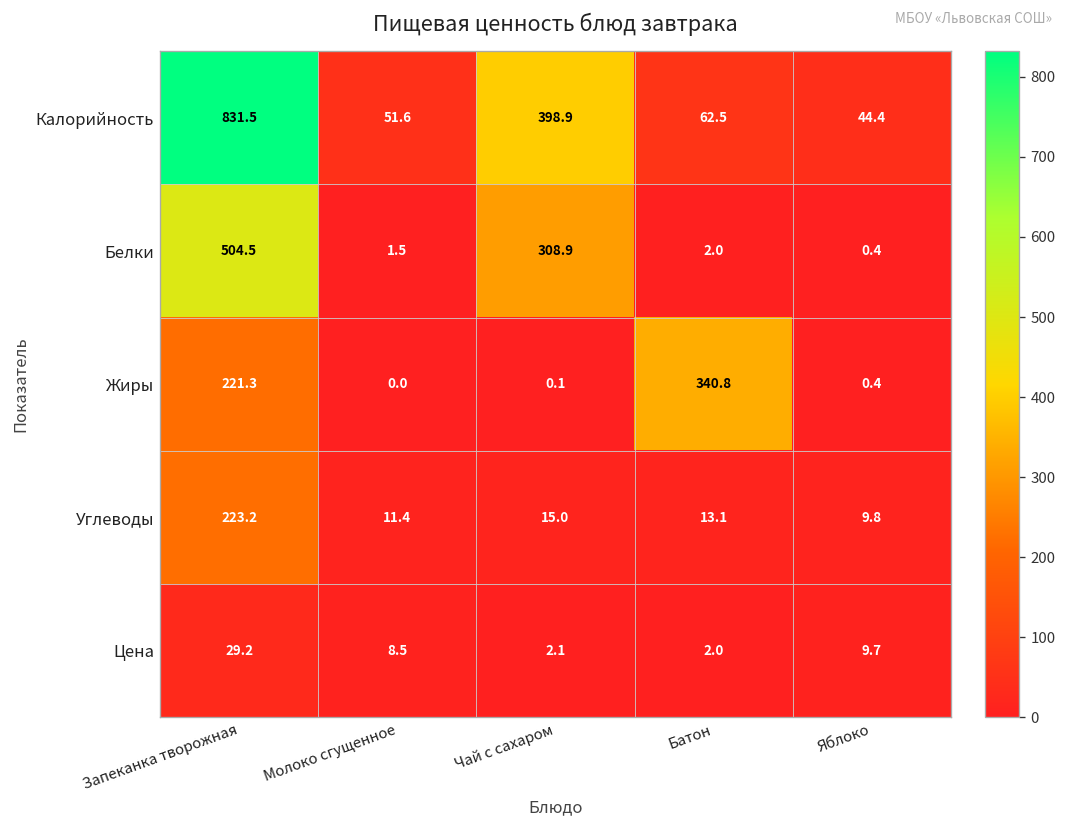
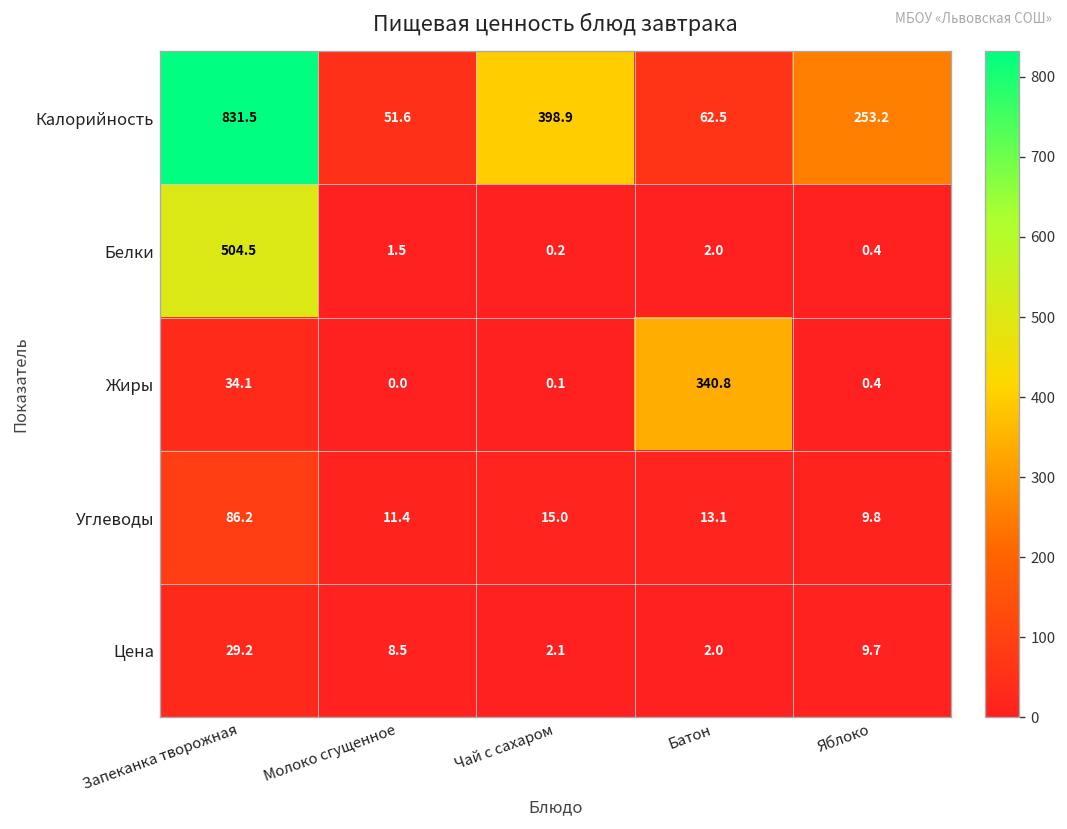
Калорийность, Яблоко: 44.4 -> 253.2
Белки, Чай с сахаром: 308.9 -> 0.2
Жиры, Запеканка творожная: 221.3 -> 34.1
Углеводы, Запеканка творожная: 223.2 -> 86.2
